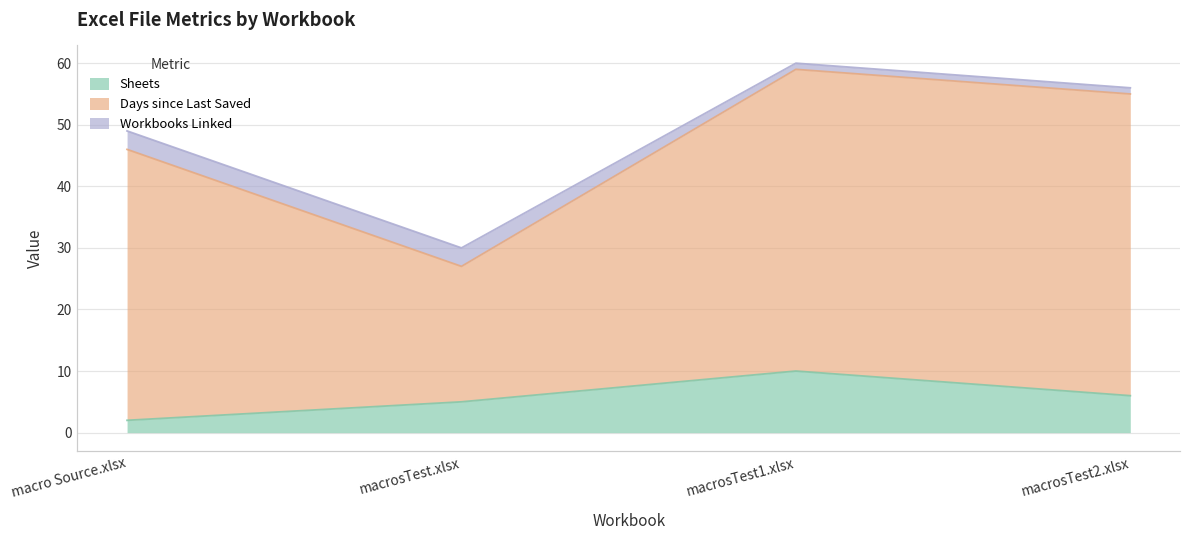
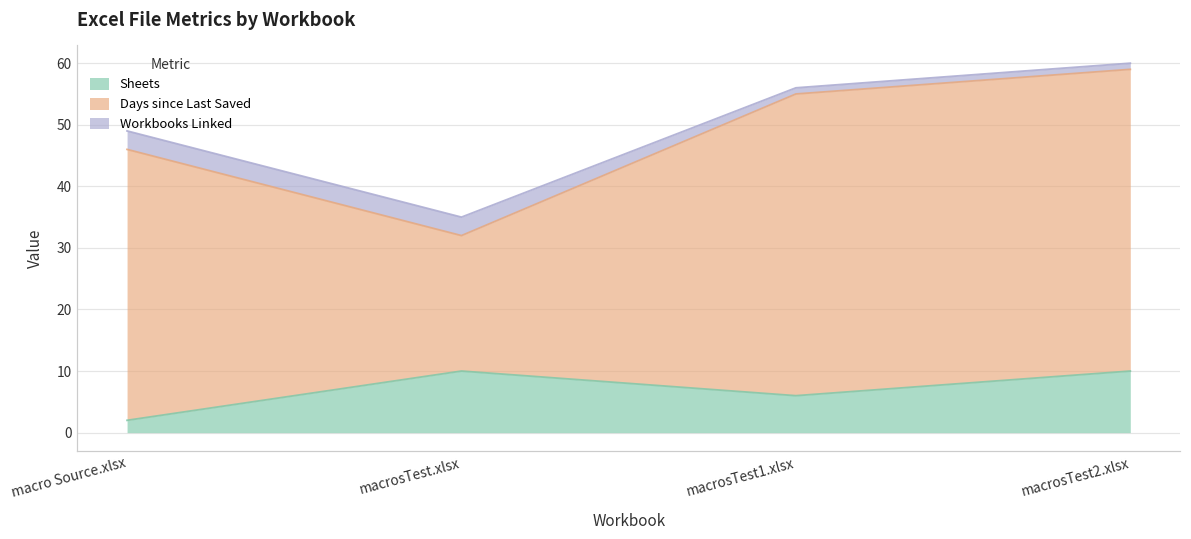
Sheets, macrosTest.xlsx: 5 -> 10
Sheets, macrosTest1.xlsx: 10 -> 6
Sheets, macrosTest2.xlsx: 6 -> 10
